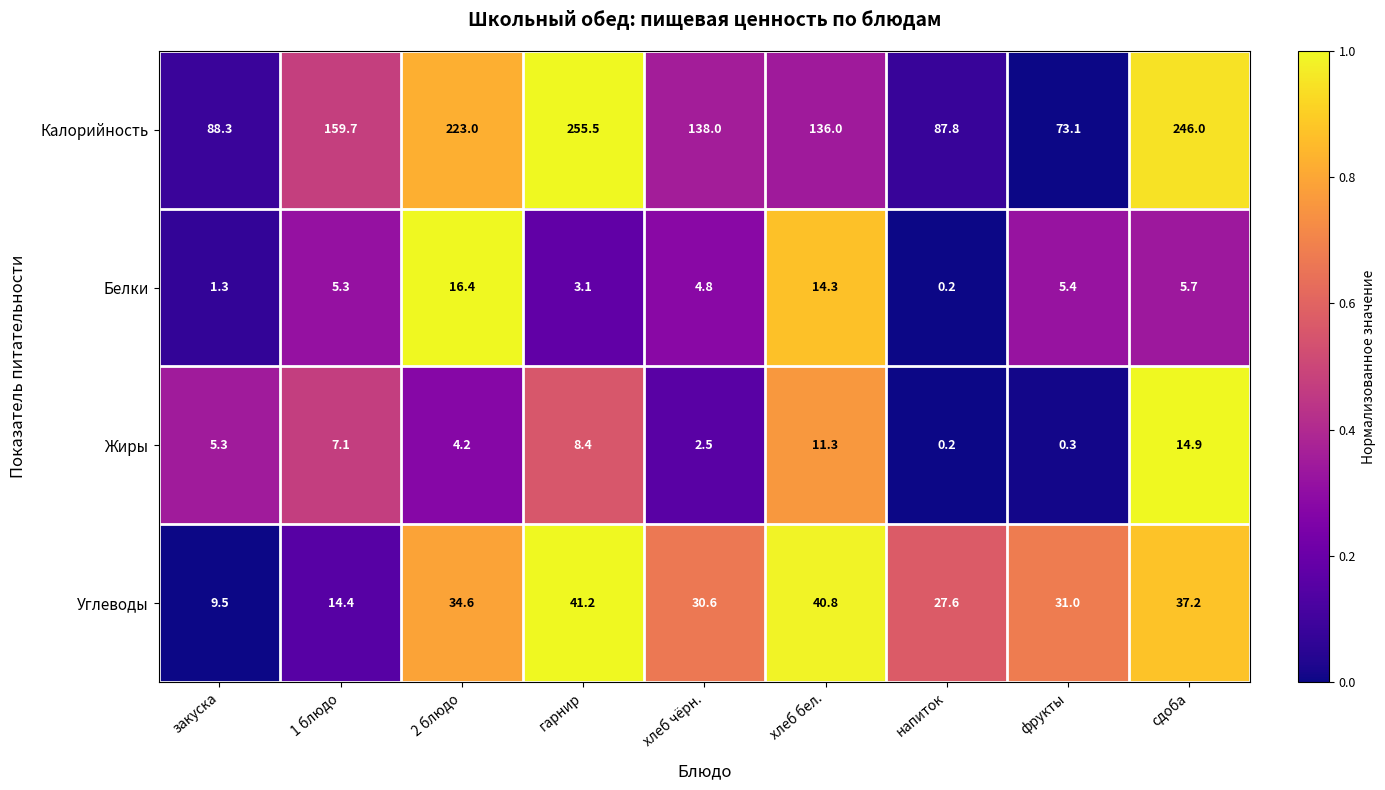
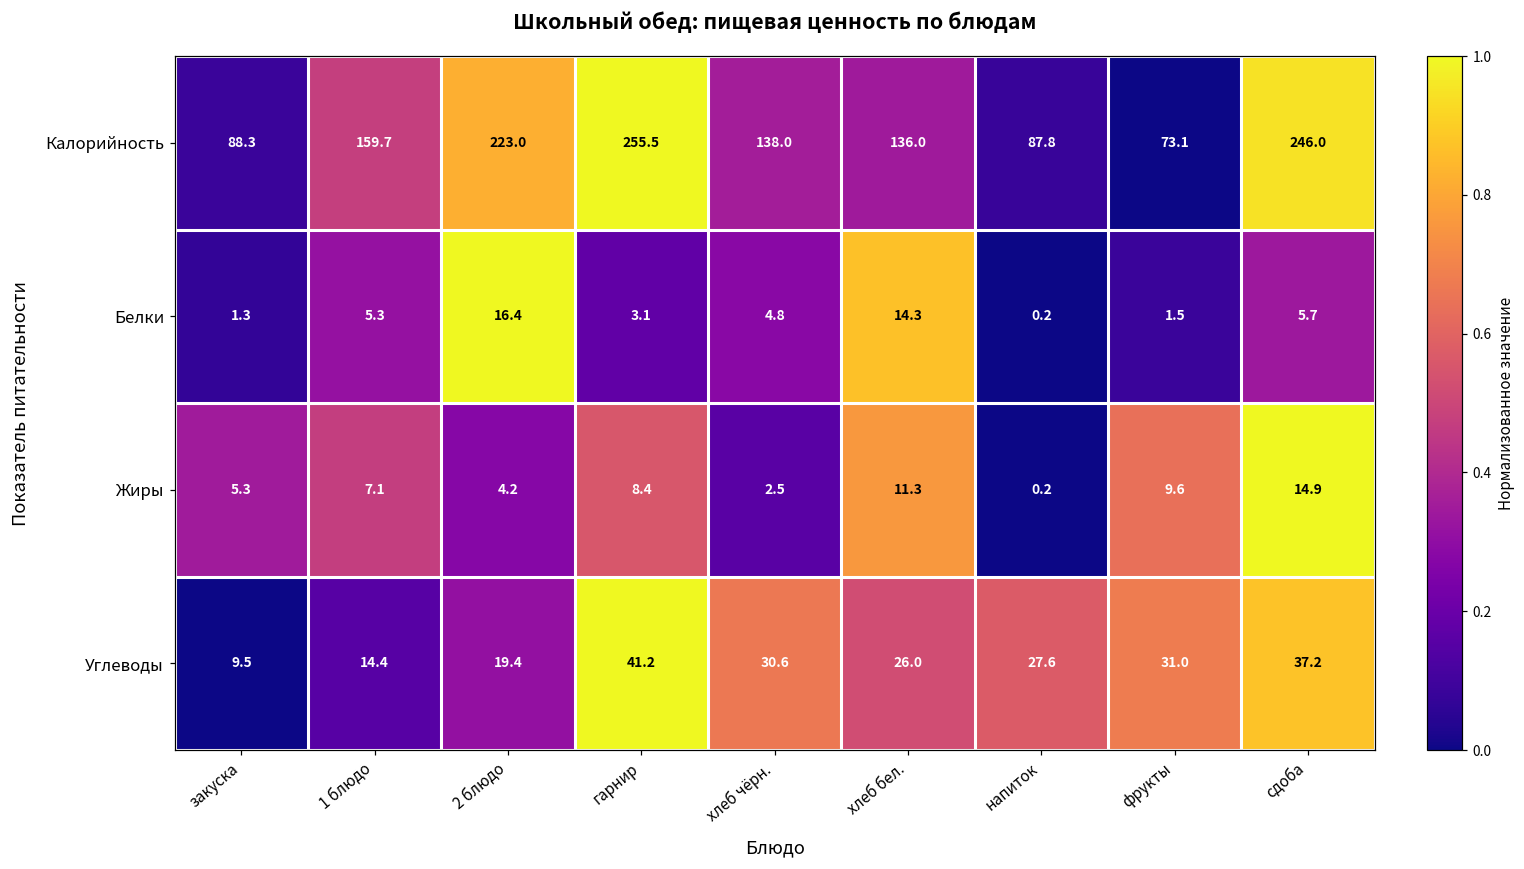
Белки, фрукты: 5.4 -> 1.5
Жиры, фрукты: 0.3 -> 9.6
Углеводы, 2 блюдо: 34.6 -> 19.4
Углеводы, хлеб бел.: 40.8 -> 26.0
